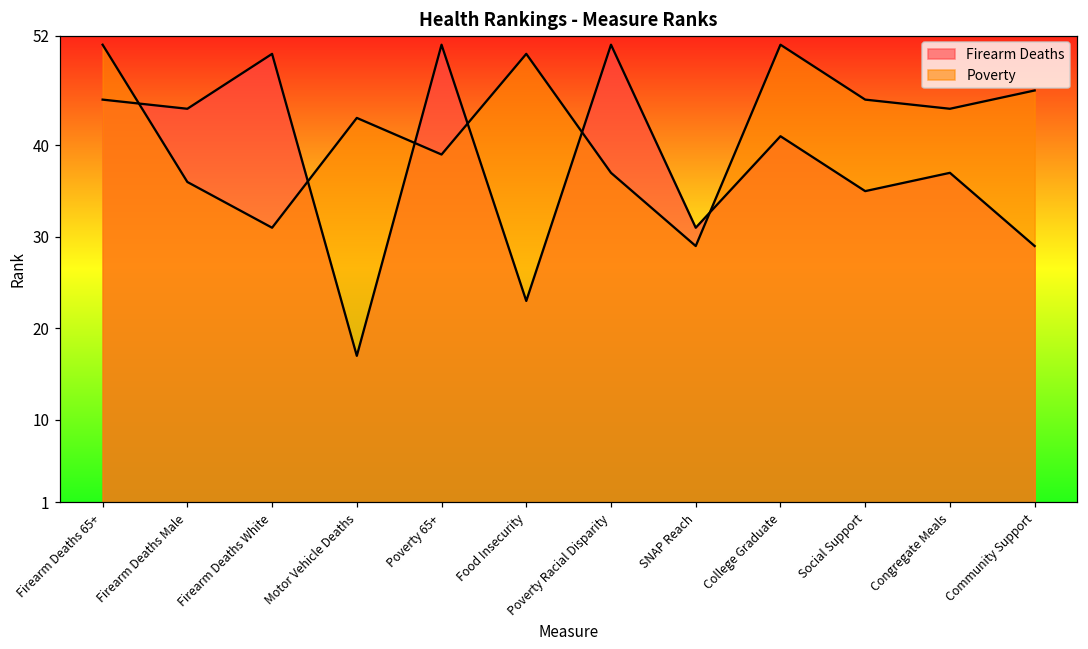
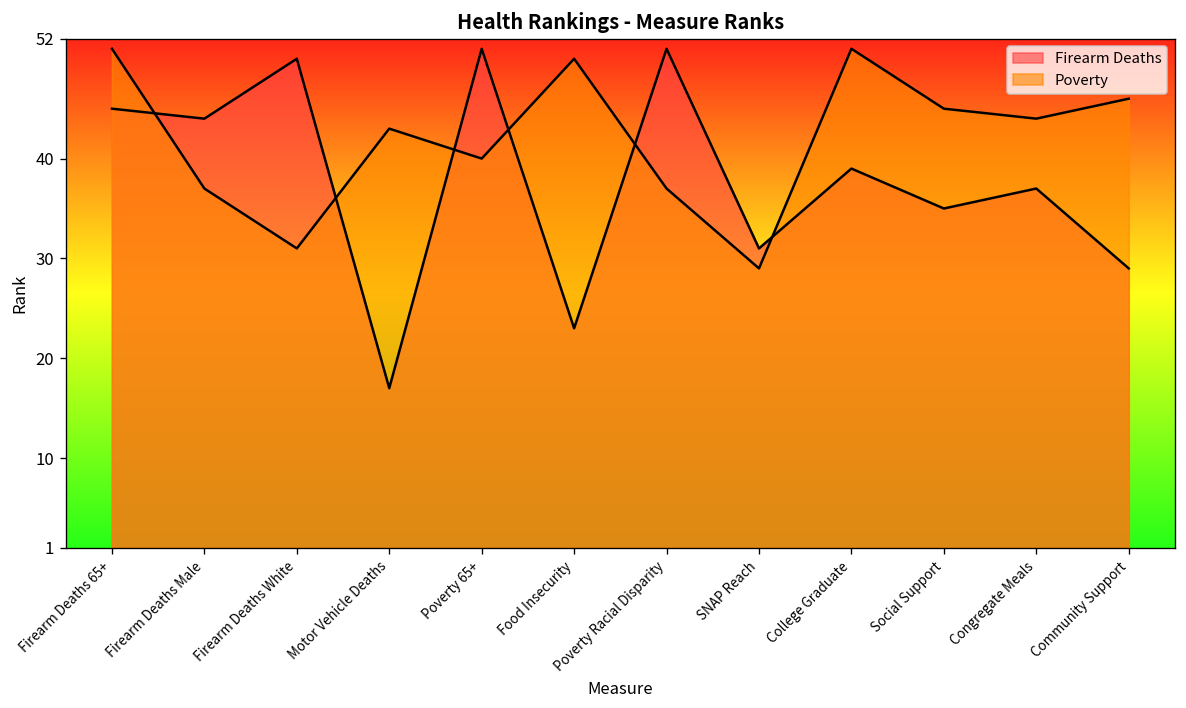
Poverty, Firearm Deaths Male: 36 -> 37
Poverty, Poverty 65+: 39 -> 40
Firearm Deaths, College Graduate: 41 -> 39
